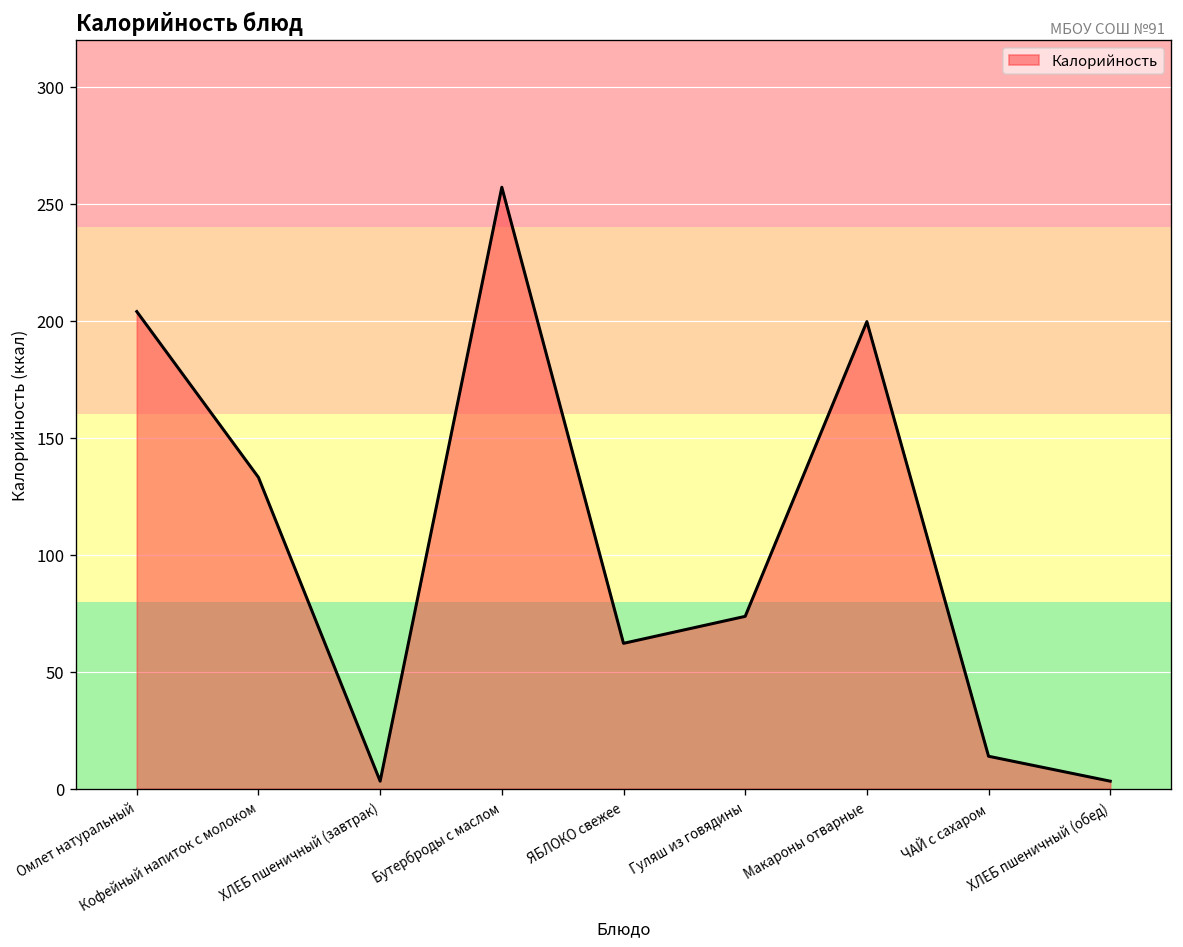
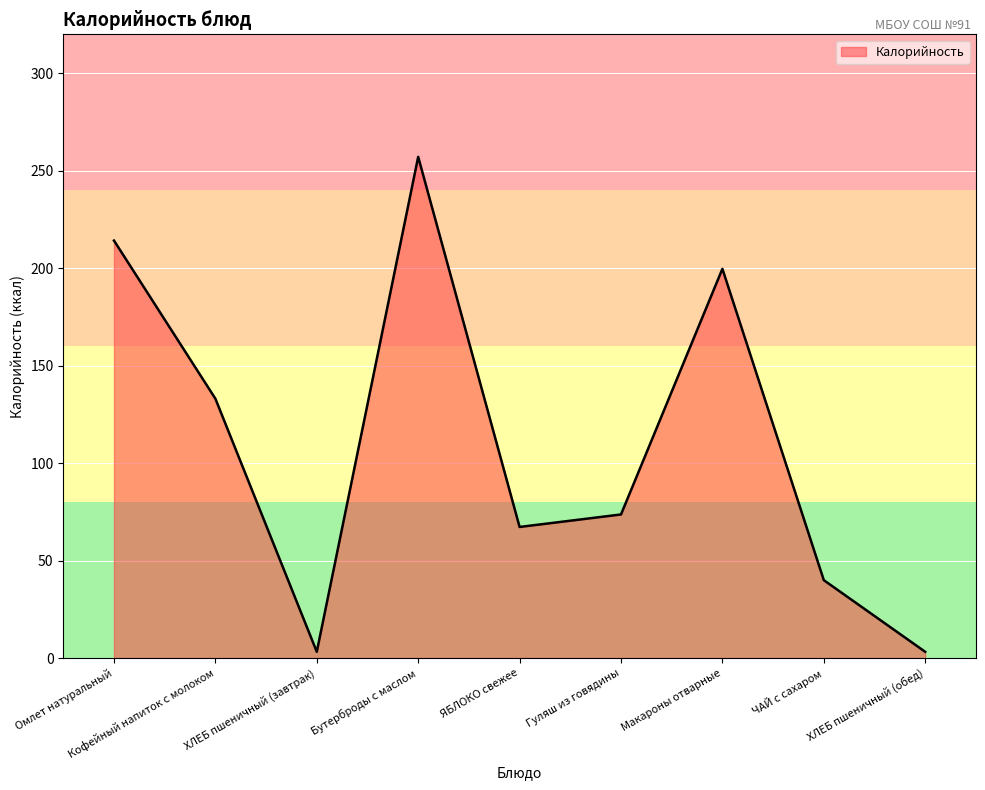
Омлет натуральный: 204 -> 214
ЯБЛОКО свежее: 62 -> 67
ЧАЙ с сахаром: 14 -> 40
